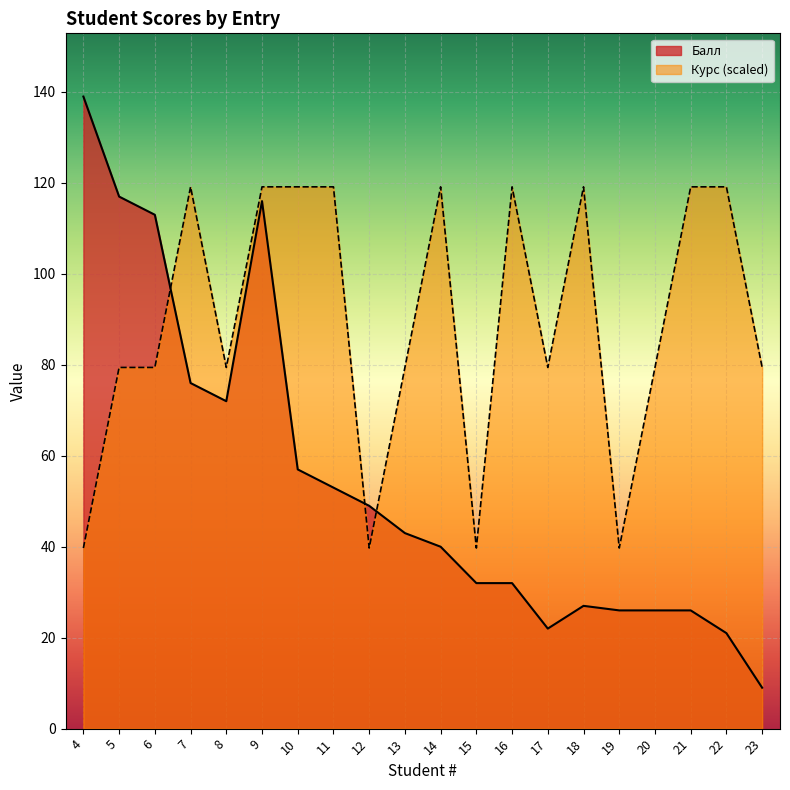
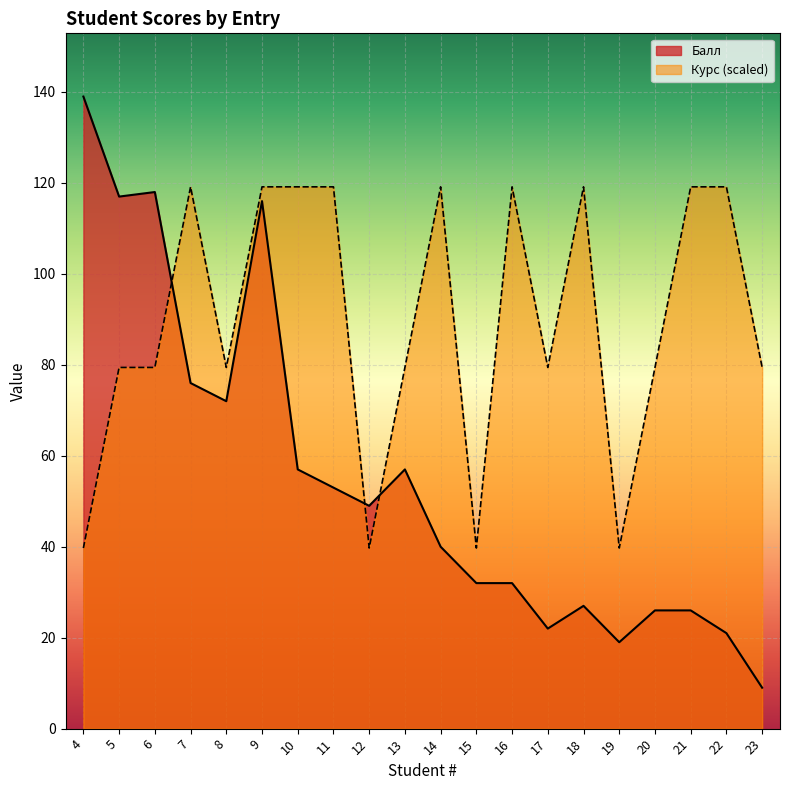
Балл, 6: 113 -> 118
Балл, 13: 43 -> 57
Балл, 19: 26 -> 19
